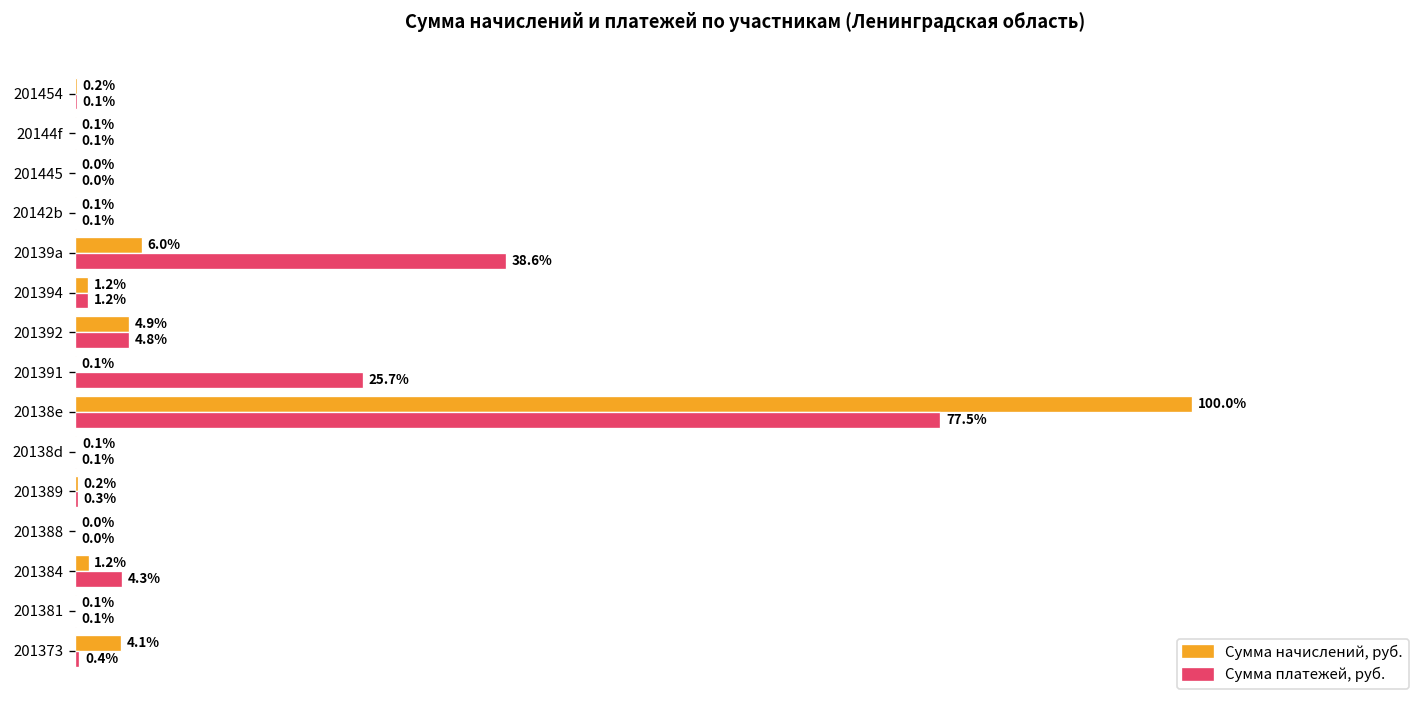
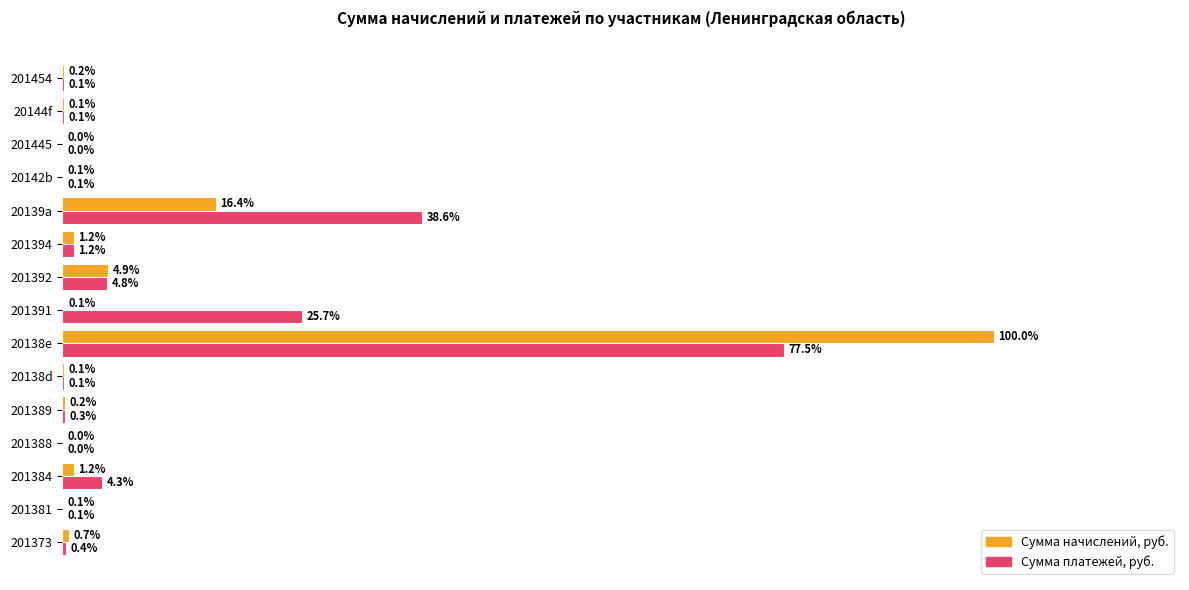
Сумма начислений, руб., 20139a: 6.0% -> 16.4%
Сумма начислений, руб., 201373: 4.1% -> 0.7%
